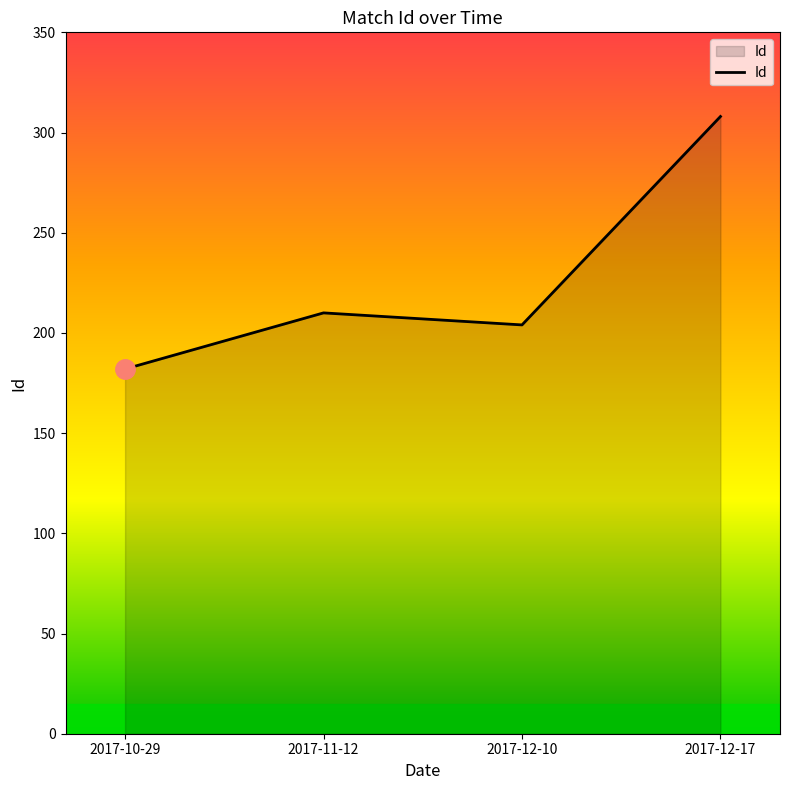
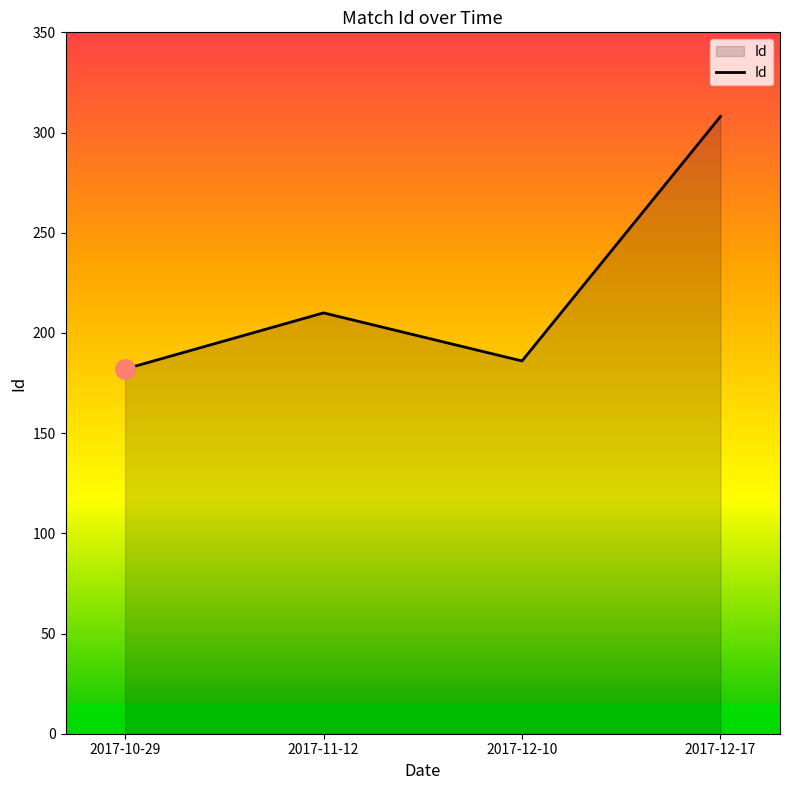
Id, 2017-12-10: 204 -> 186
